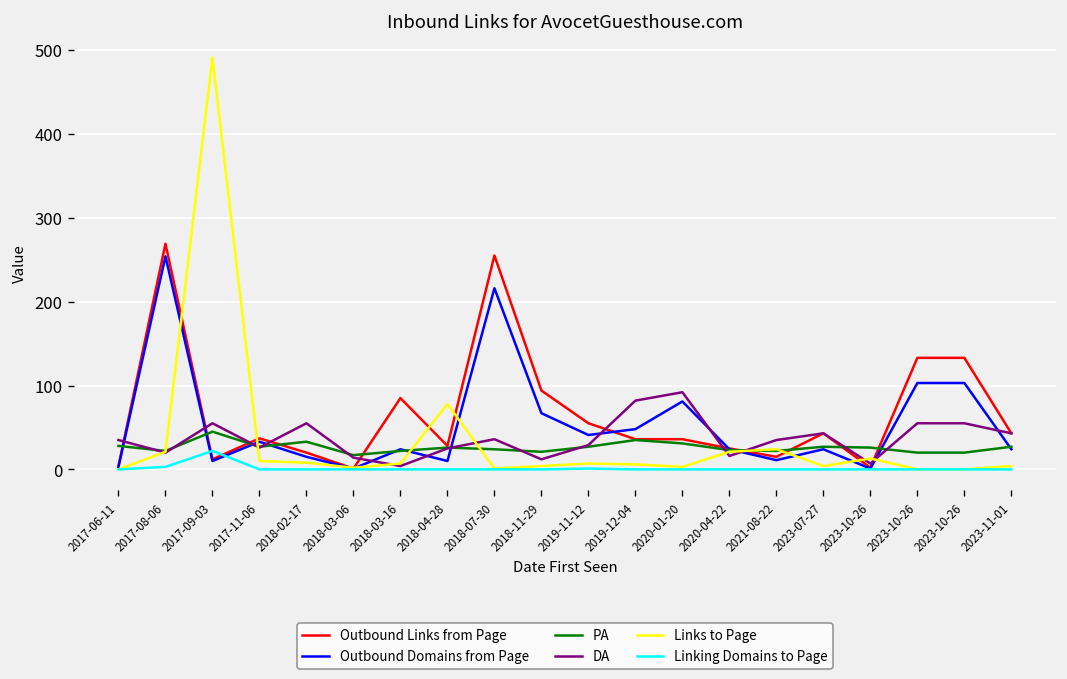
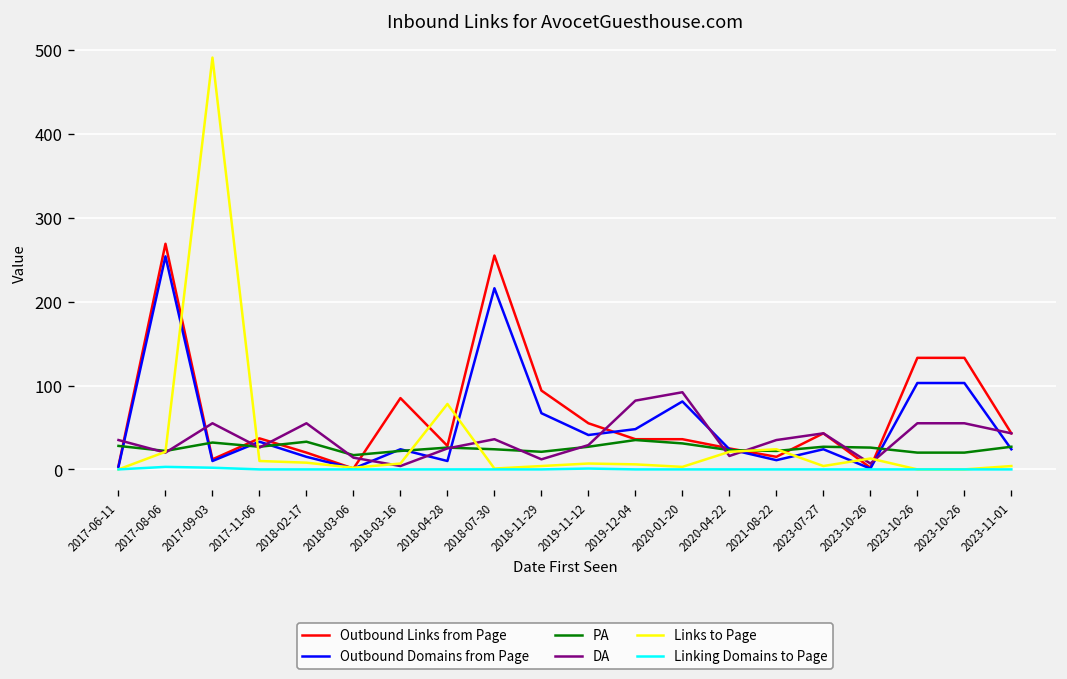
PA, 2017-09-03: 50 -> 30
Linking Domains to Page, 2017-09-03: 20 -> 0
